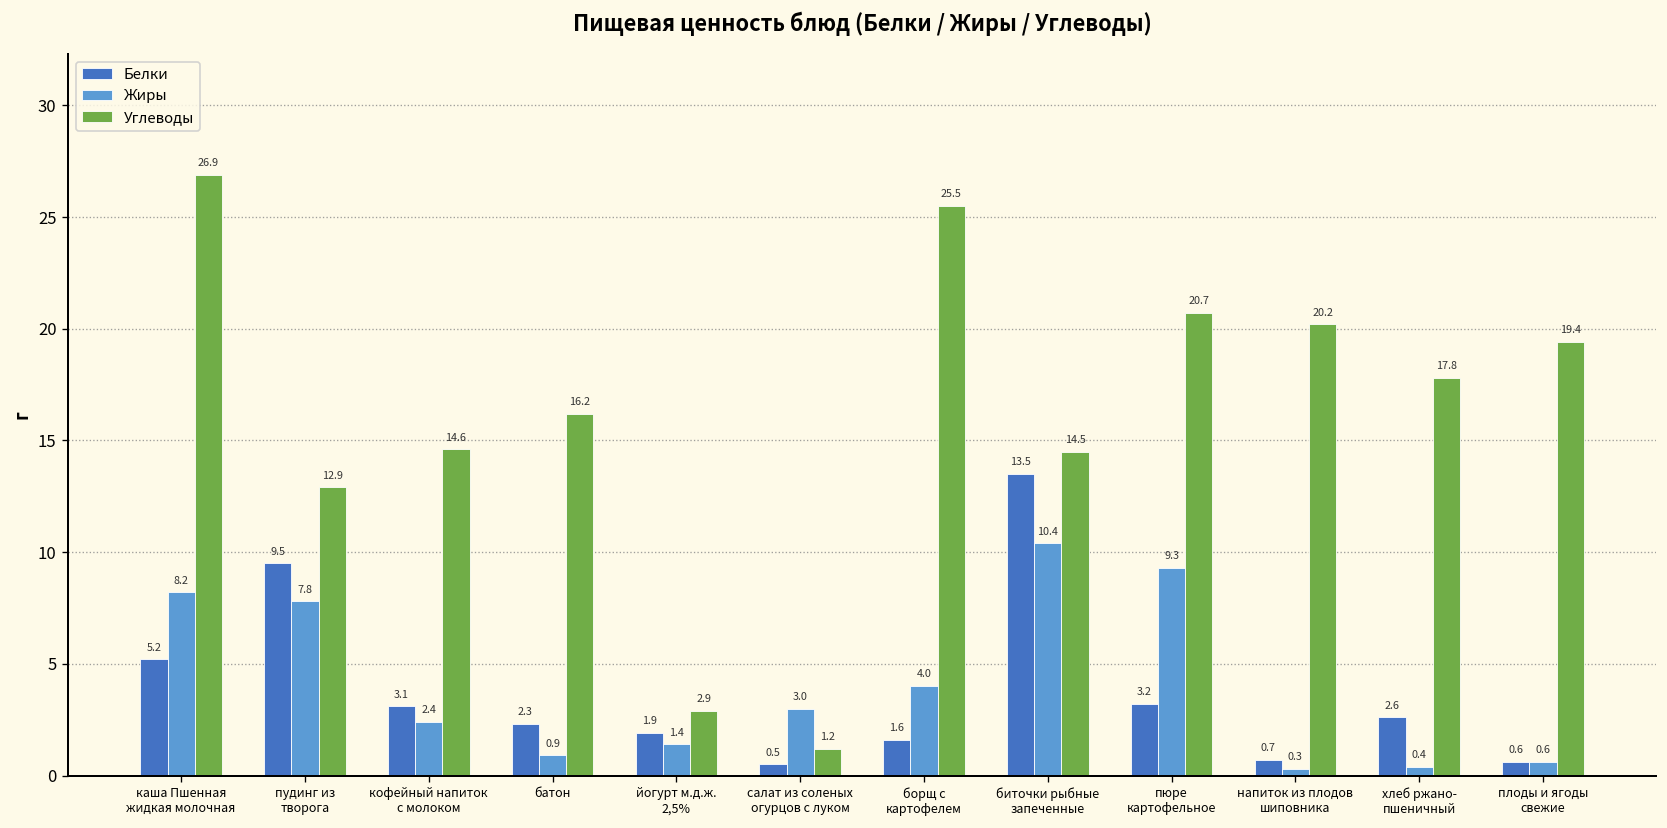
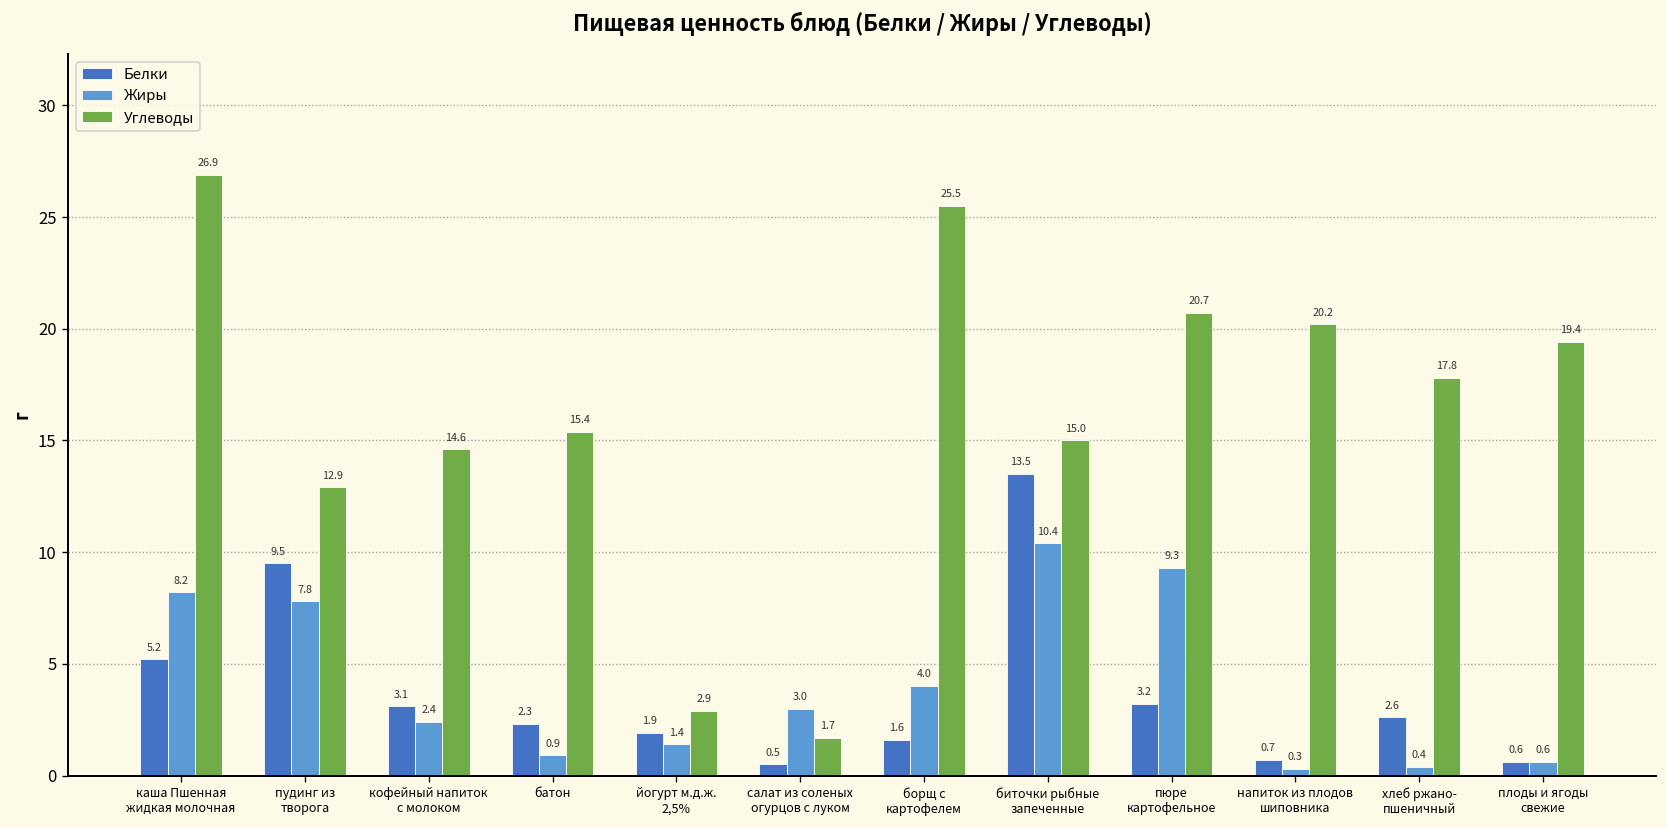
Углеводы, батон: 16.2 -> 15.4
Углеводы, салат из соленых огурцов с луком: 1.2 -> 1.7
Углеводы, биточки рыбные запеченные: 14.5 -> 15.0
